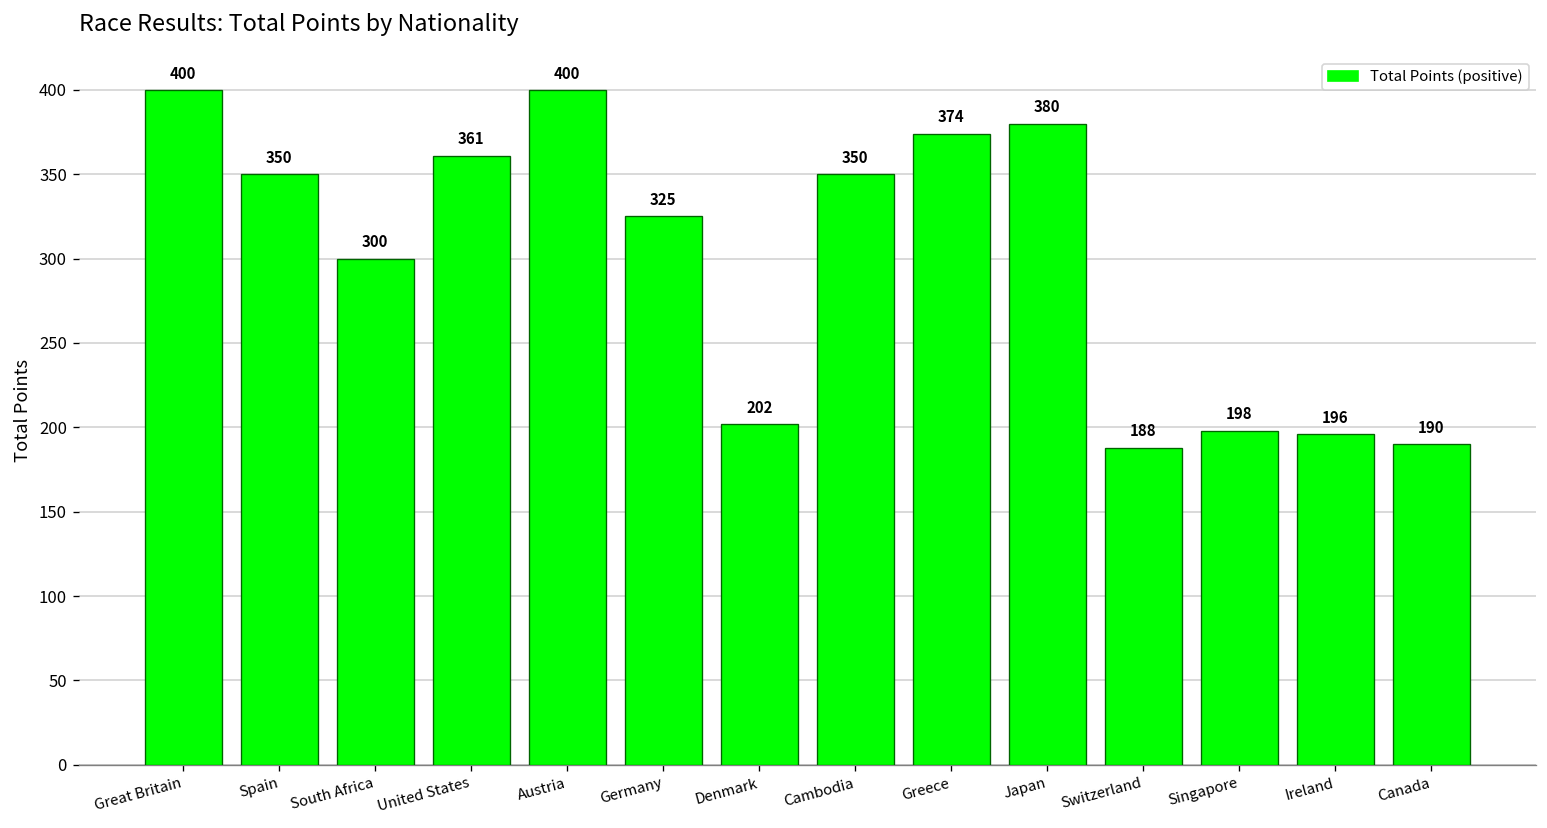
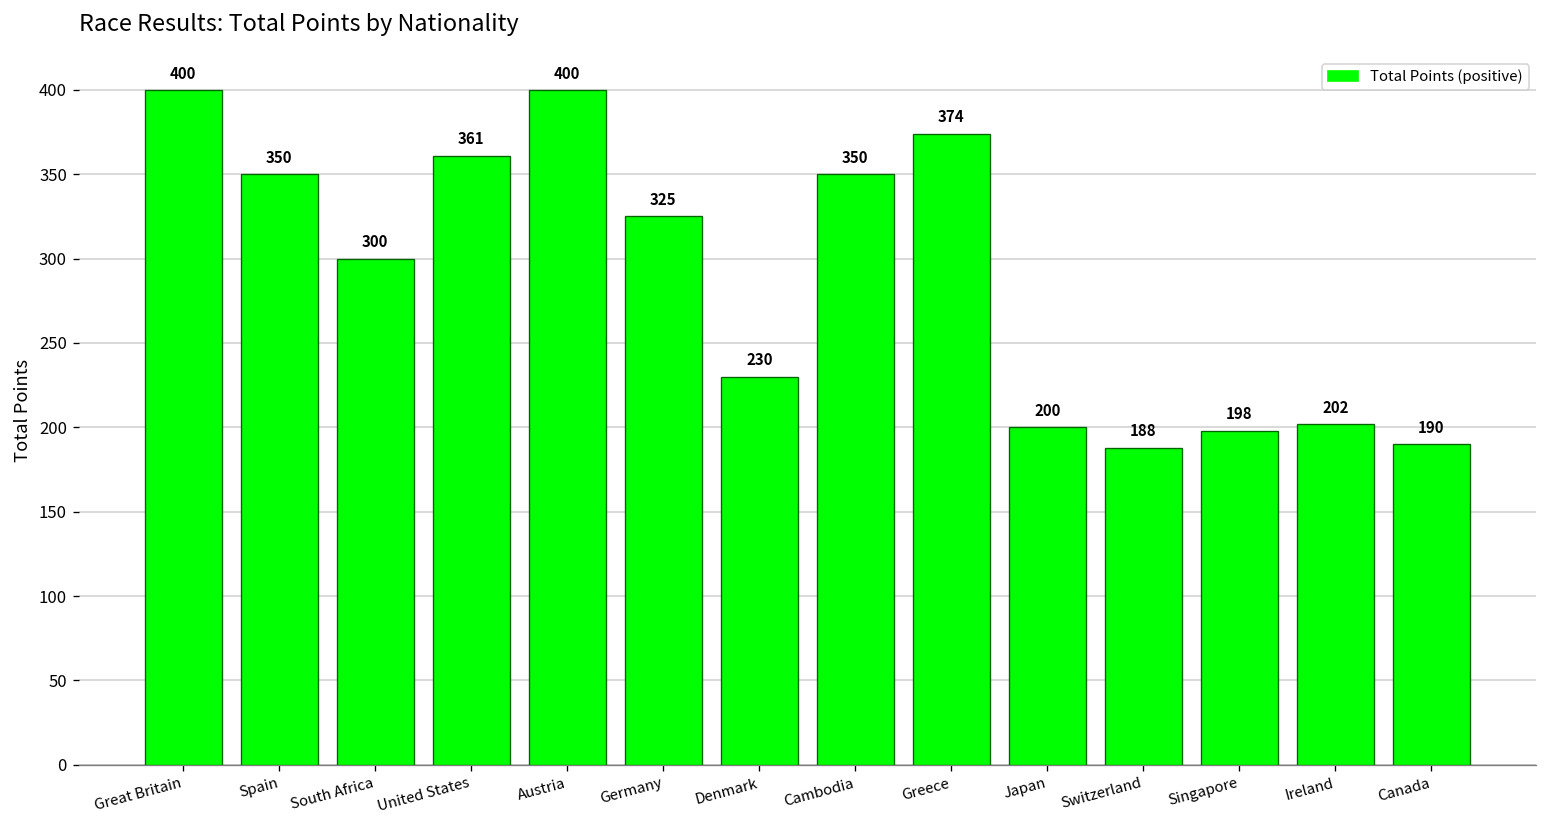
Denmark: 202 -> 230
Japan: 380 -> 200
Ireland: 196 -> 202
